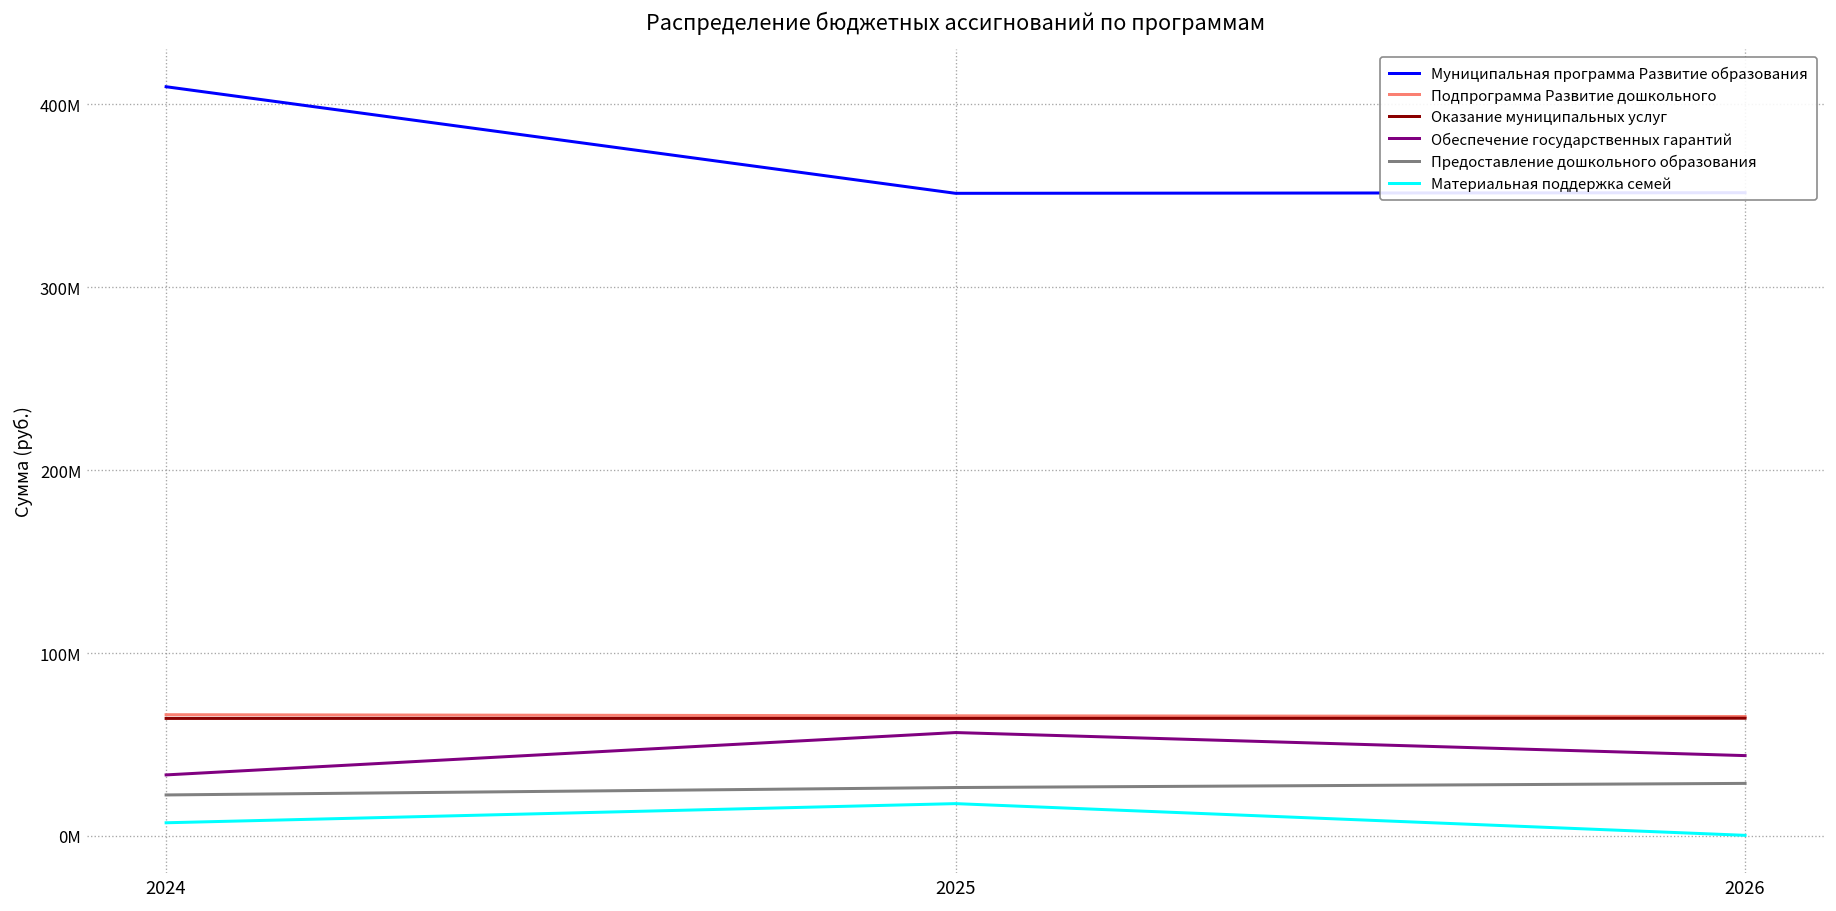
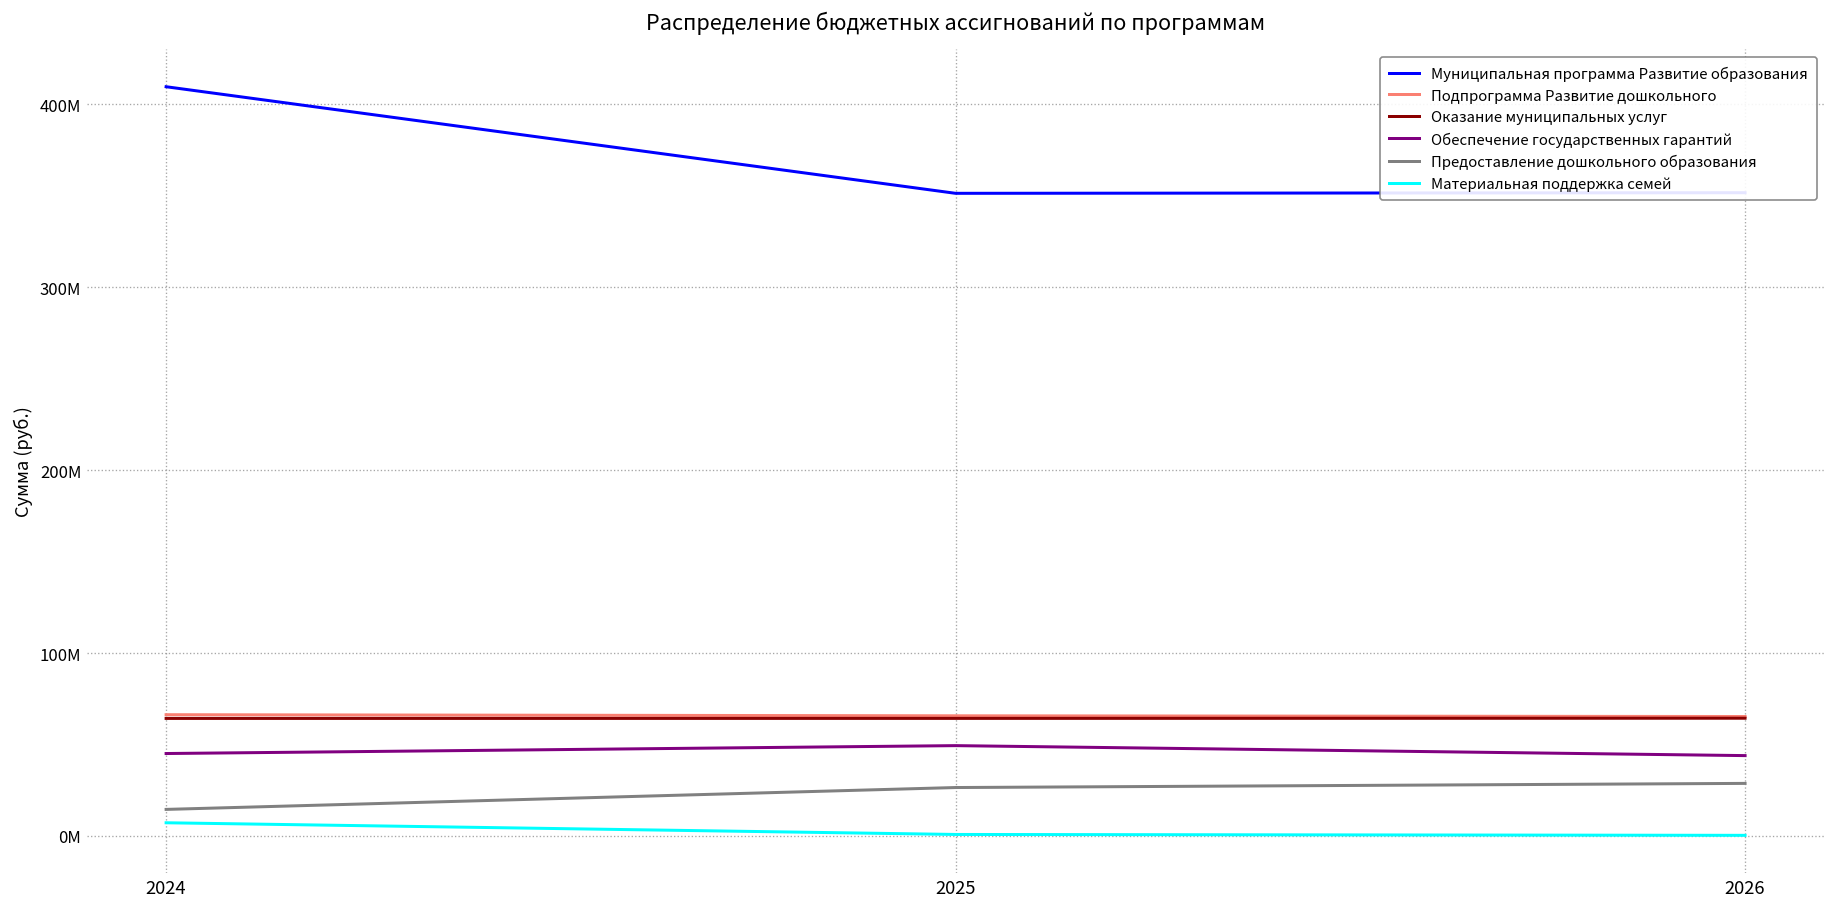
Обеспечение государственных гарантий, 2024: 33000000 -> 45000000
Предоставление дошкольного образования, 2024: 22000000 -> 15000000
Обеспечение государственных гарантий, 2025: 57000000 -> 49000000
Материальная поддержка семей, 2025: 18000000 -> 1000000
